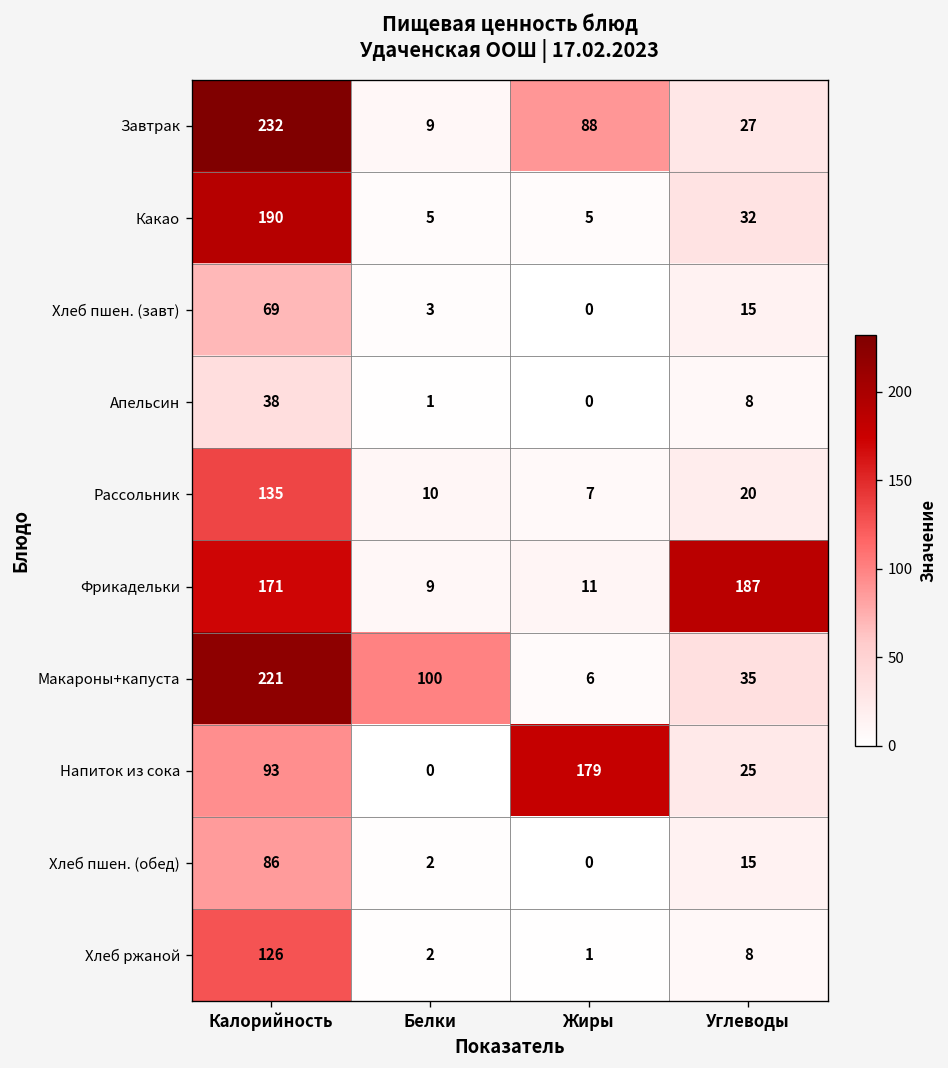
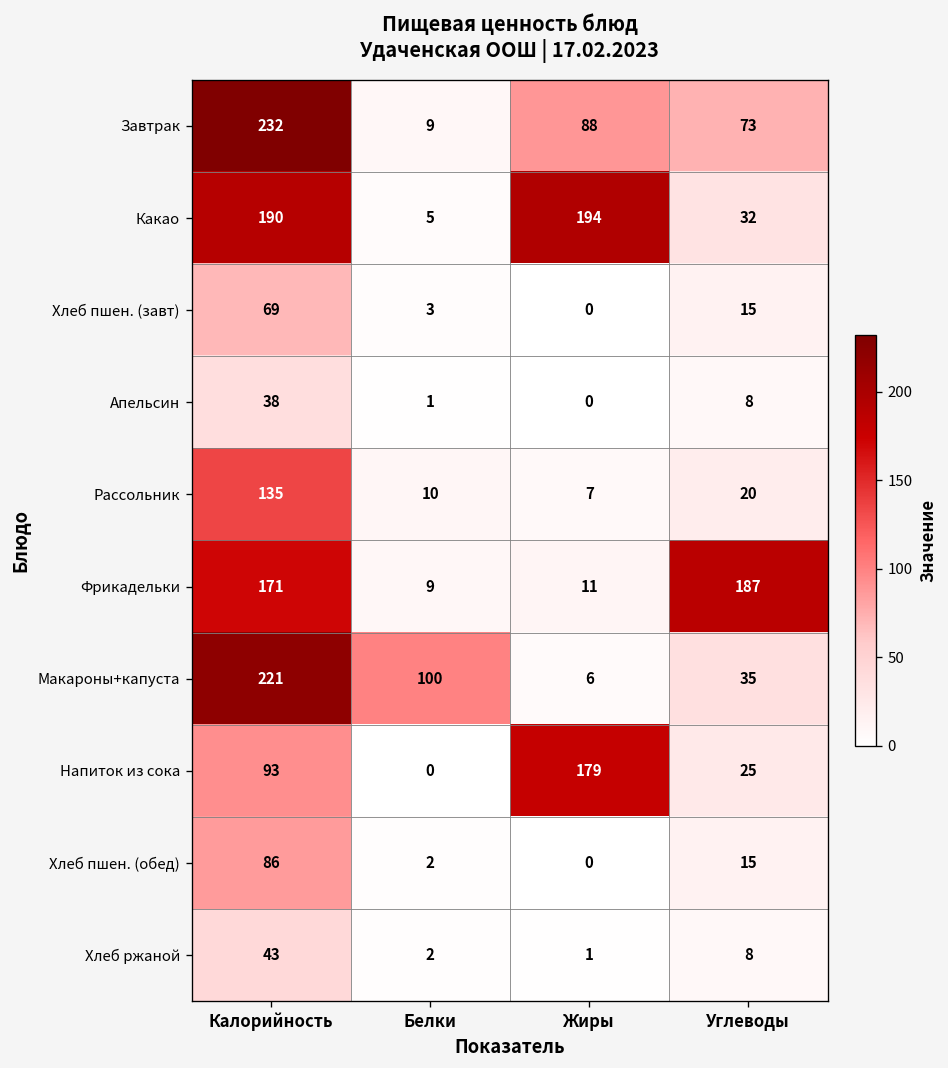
Завтрак, Углеводы: 27 -> 73
Какао, Жиры: 5 -> 194
Хлеб ржаной, Калорийность: 126 -> 43
